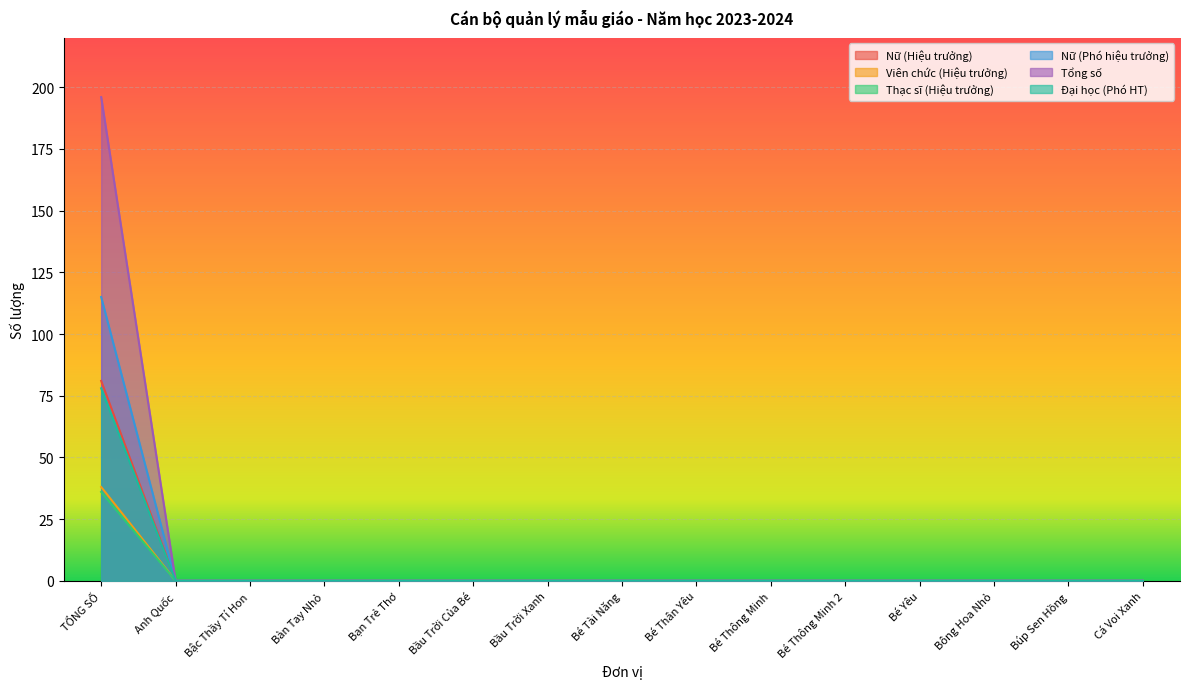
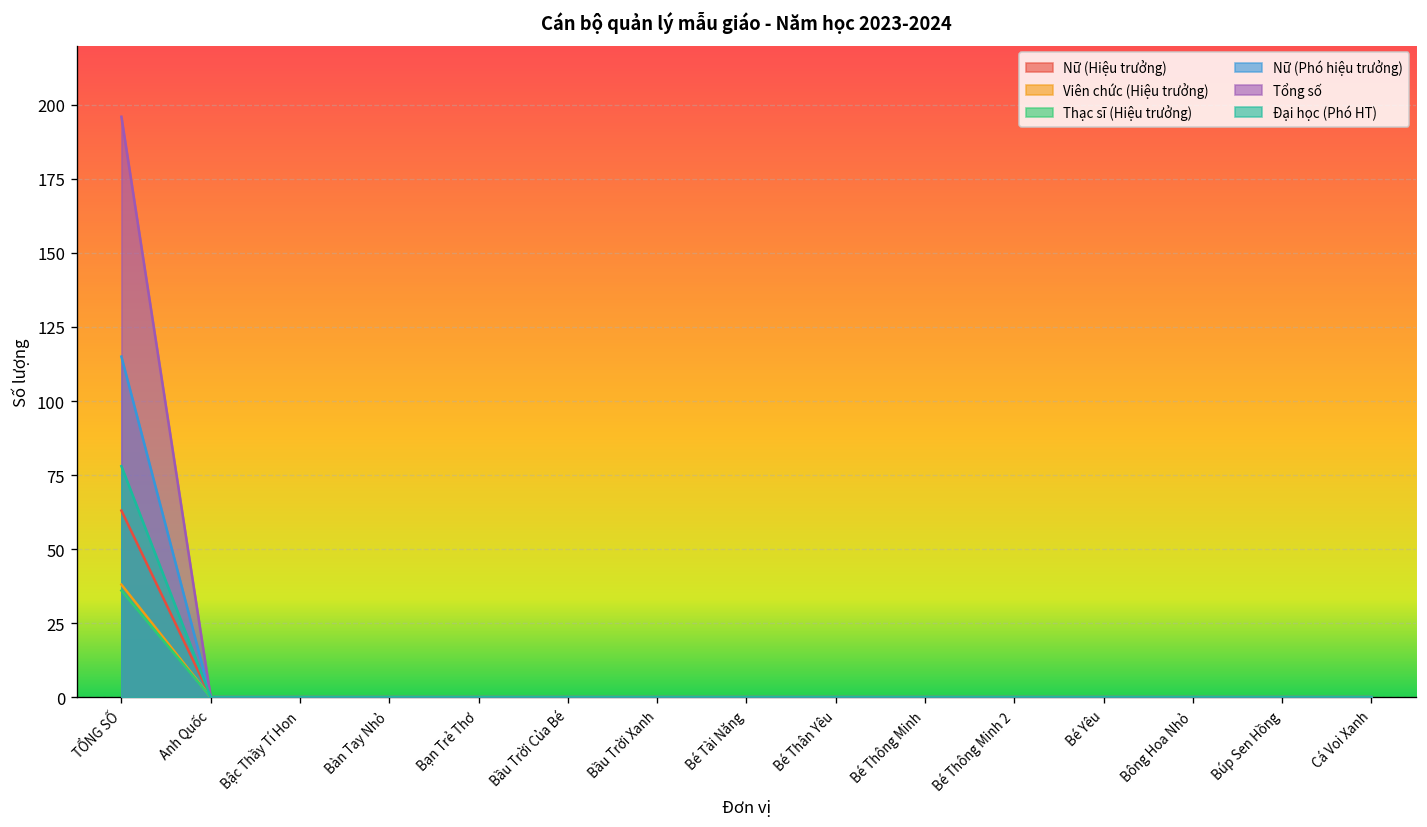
Nữ (Hiệu trưởng), TỔNG SỐ: 81 -> 63
